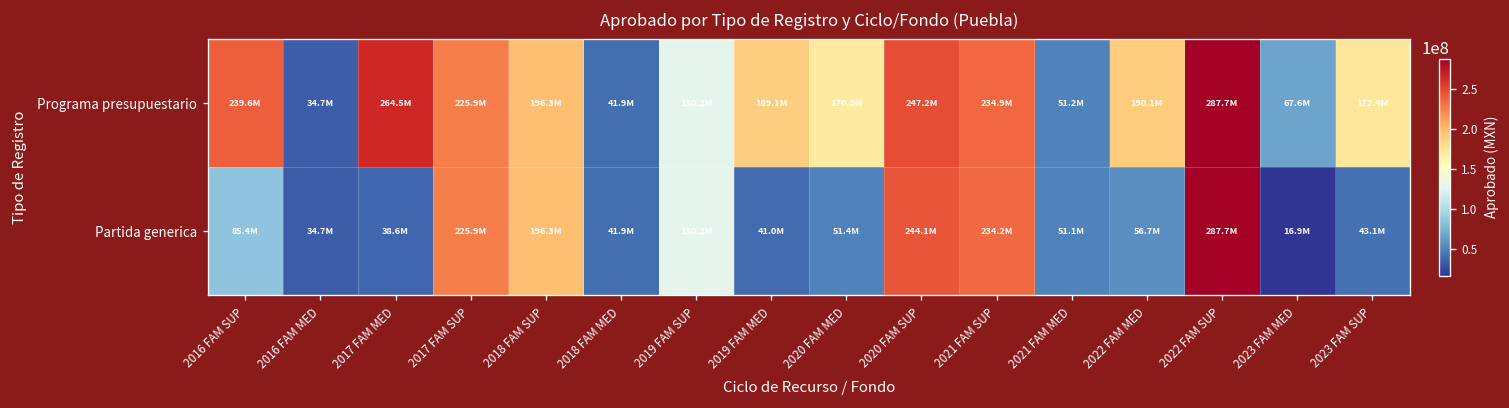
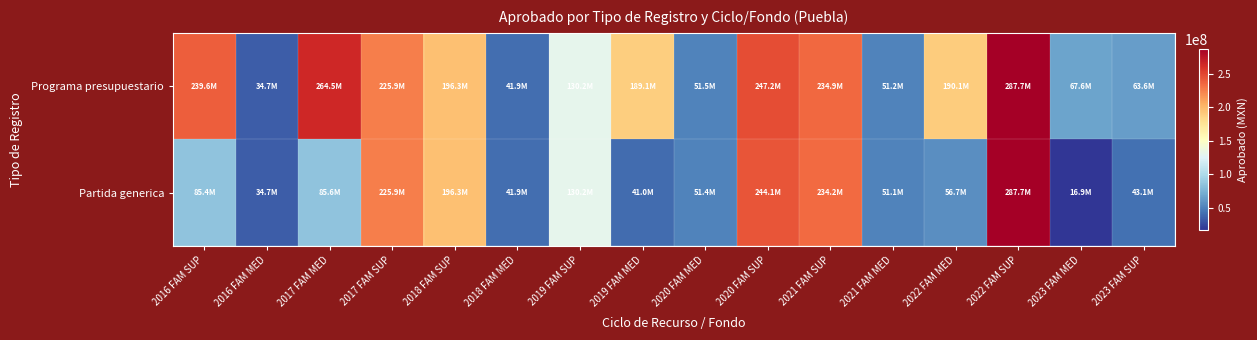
Programa presupuestario, 2020 FAM MED: 170.0M -> 51.5M
Programa presupuestario, 2023 FAM SUP: 172.4M -> 63.6M
Partida generica, 2017 FAM MED: 38.6M -> 85.6M
